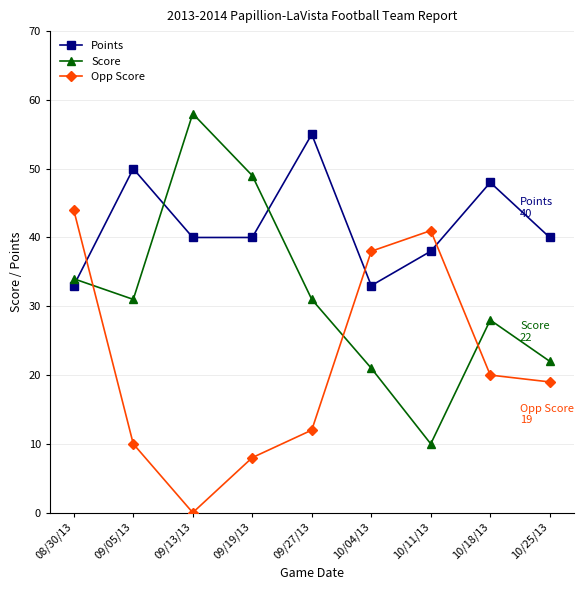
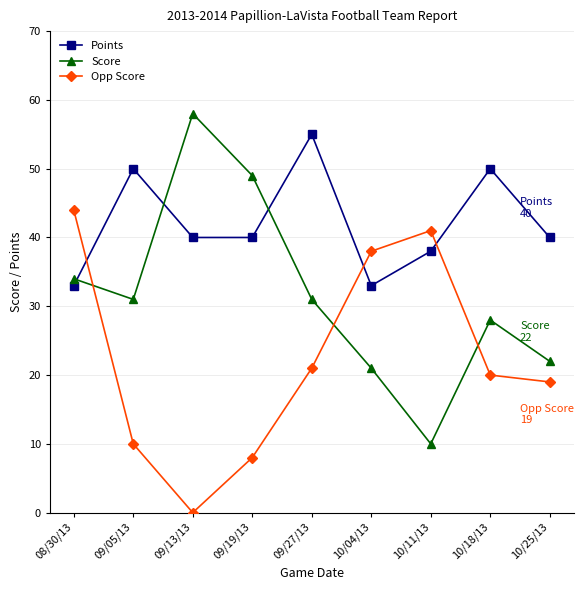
Opp Score, 09/27/13: 12 -> 21
Points, 10/18/13: 48 -> 50
